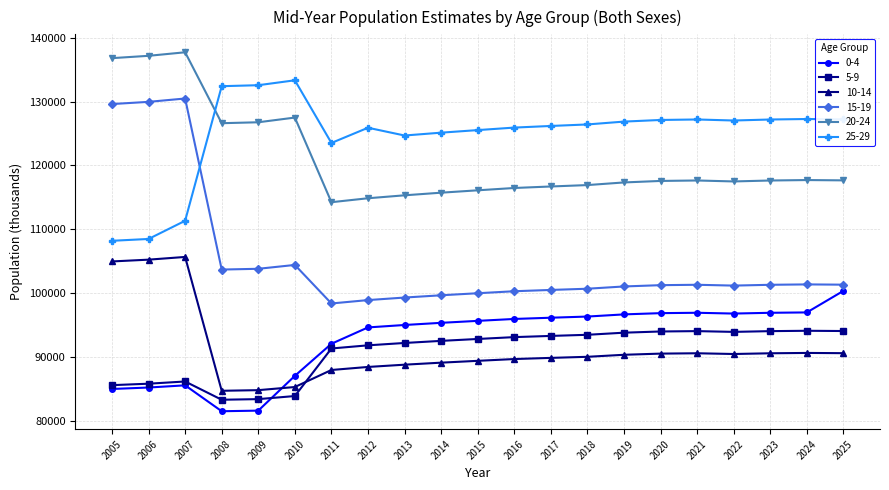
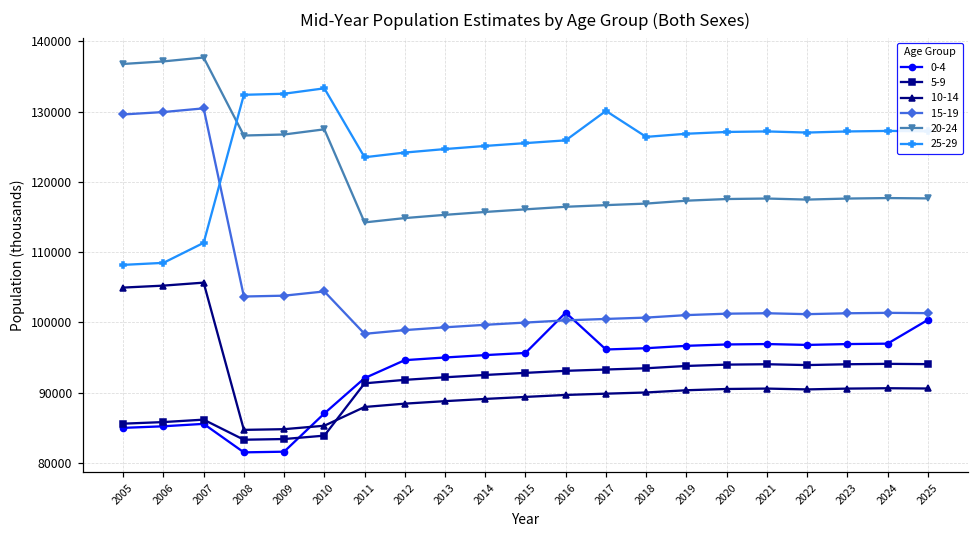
25-29, 2012: 126000 -> 124000
0-4, 2016: 96000 -> 101000
25-29, 2017: 126000 -> 130000
